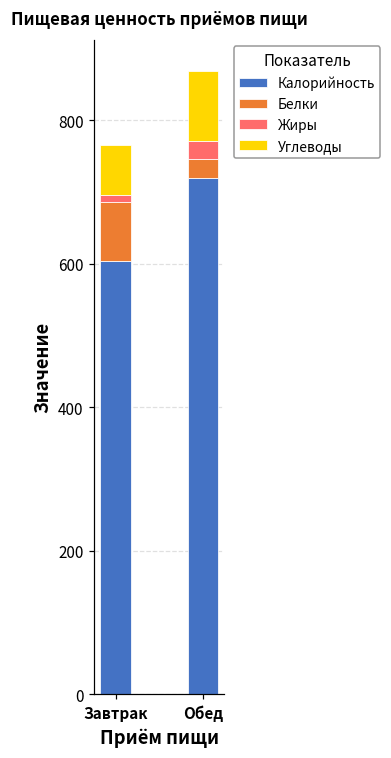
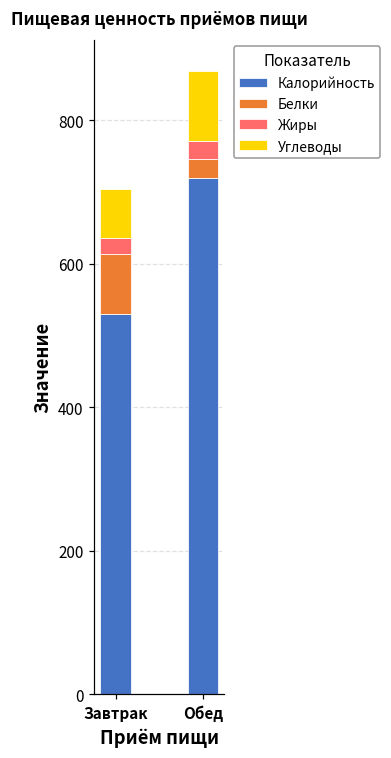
Калорийность, Завтрак: 600 -> 530
Жиры, Завтрак: 10 -> 20
